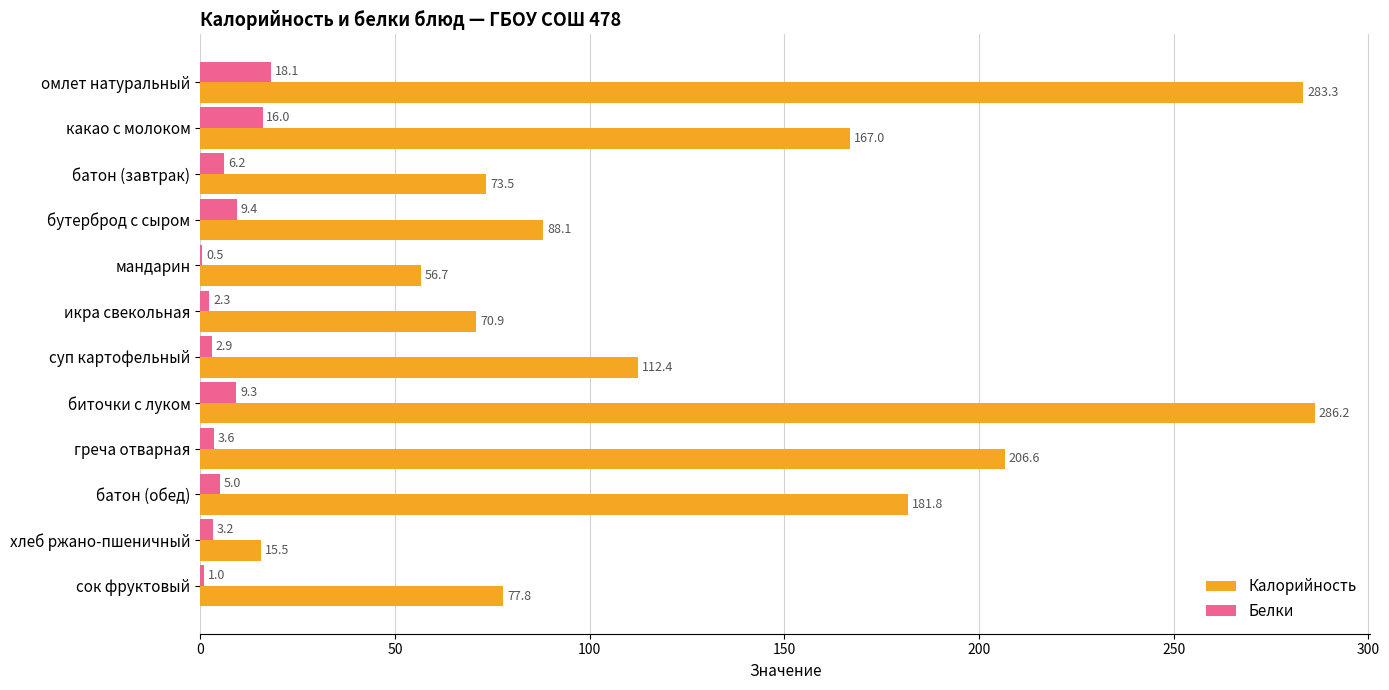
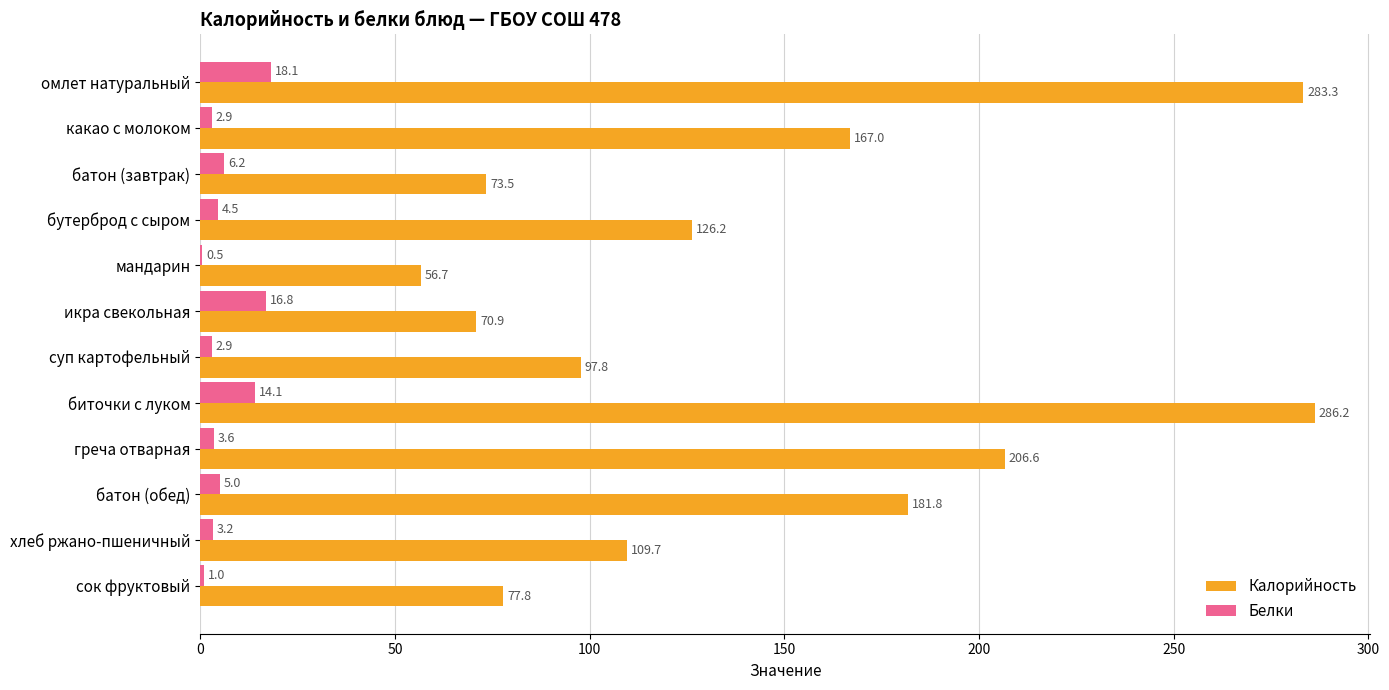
Белки, какао с молоком: 16.0 -> 2.9
Белки, бутерброд с сыром: 9.4 -> 4.5
Калорийность, бутерброд с сыром: 88.1 -> 126.2
Белки, икра свекольная: 2.3 -> 16.8
Калорийность, суп картофельный: 112.4 -> 97.8
Белки, биточки с луком: 9.3 -> 14.1
Калорийность, хлеб ржано-пшеничный: 15.5 -> 109.7
